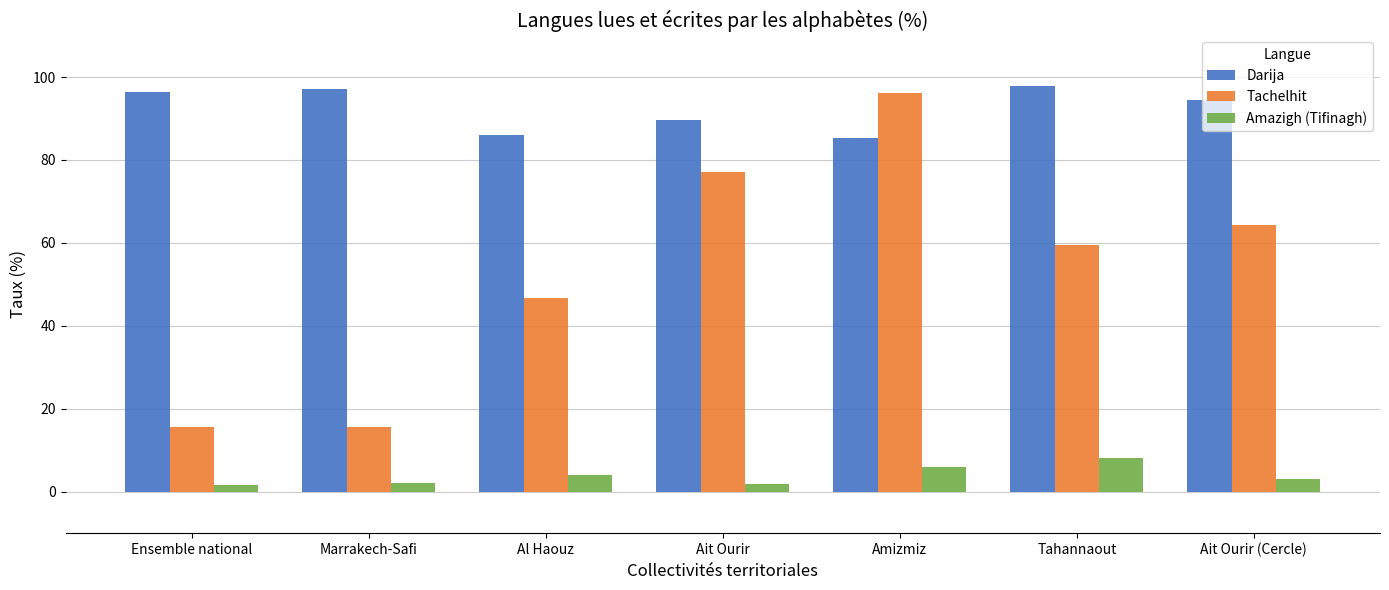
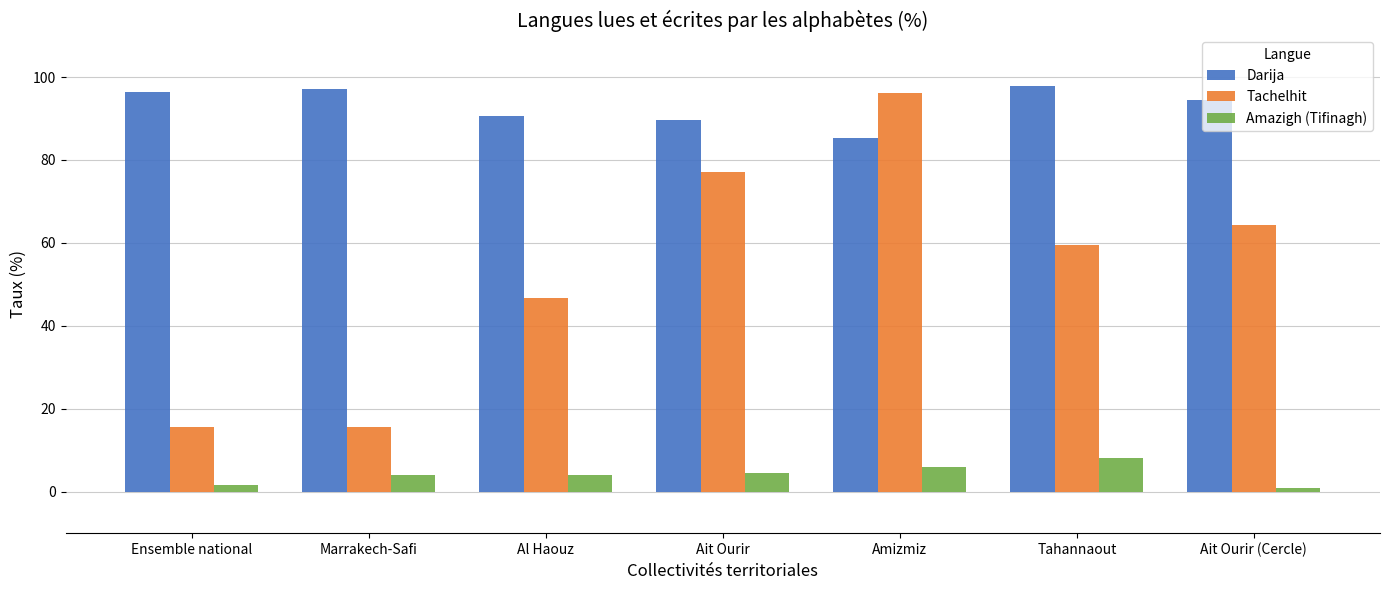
Amazigh (Tifinagh), Marrakech-Safi: 2 -> 4
Darija, Al Haouz: 86 -> 91
Amazigh (Tifinagh), Ait Ourir: 2 -> 5
Amazigh (Tifinagh), Ait Ourir (Cercle): 3 -> 1
